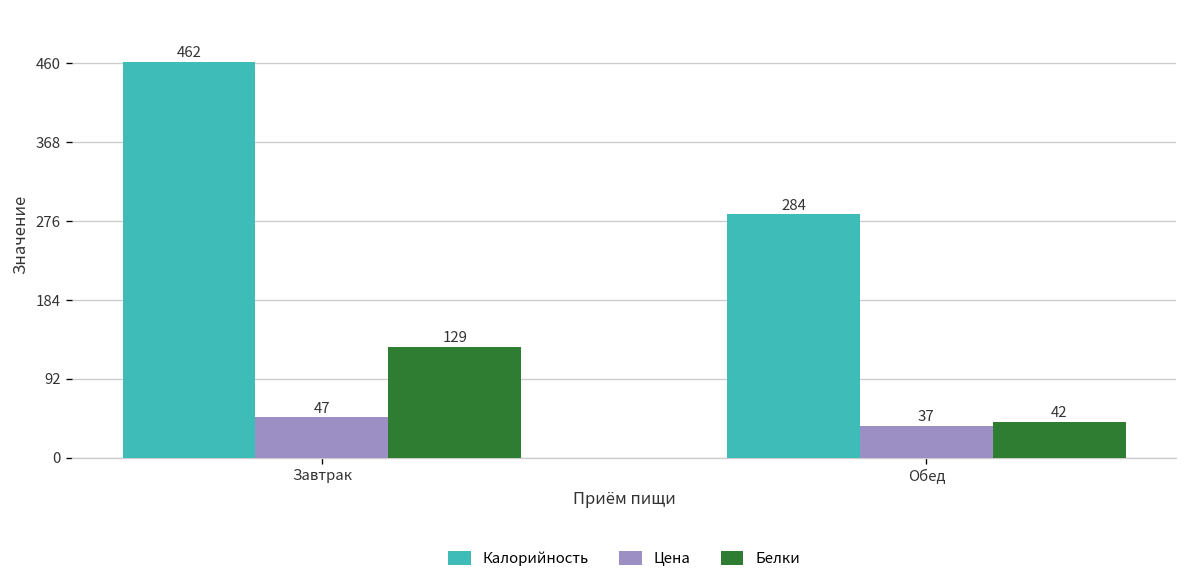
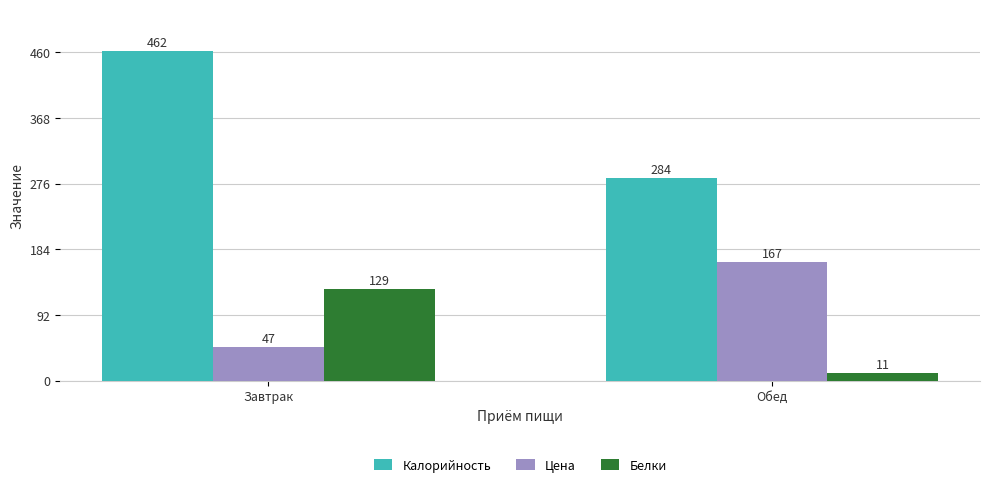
Цена, Обед: 37 -> 167
Белки, Обед: 42 -> 11
